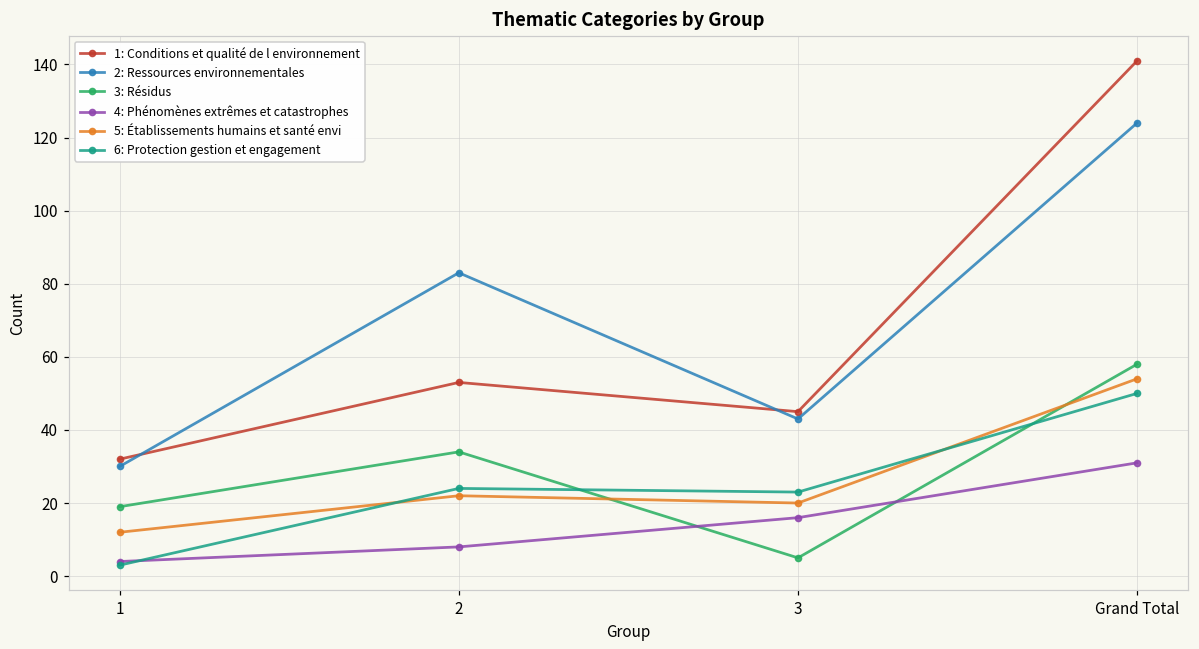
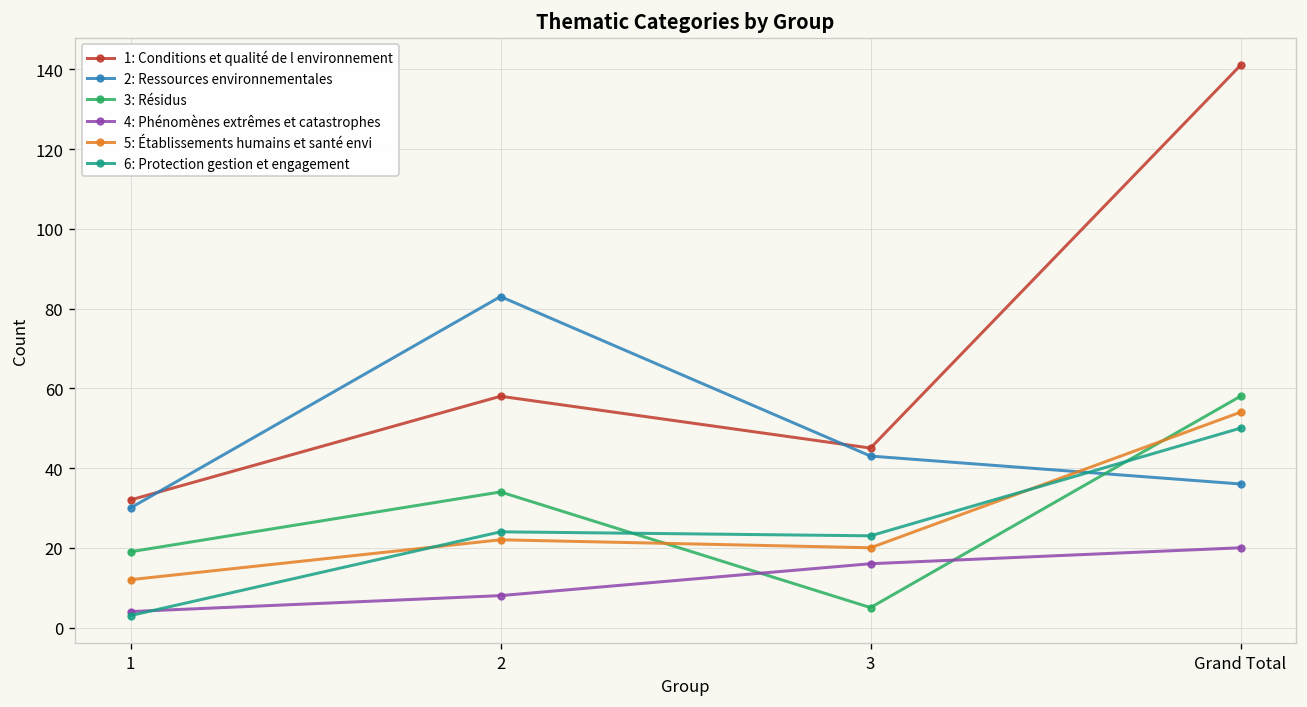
1: Conditions et qualité de l environnement, 2: 53 -> 58
2: Ressources environnementales, Grand Total: 124 -> 36
4: Phénomènes extrêmes et catastrophes, Grand Total: 31 -> 20
